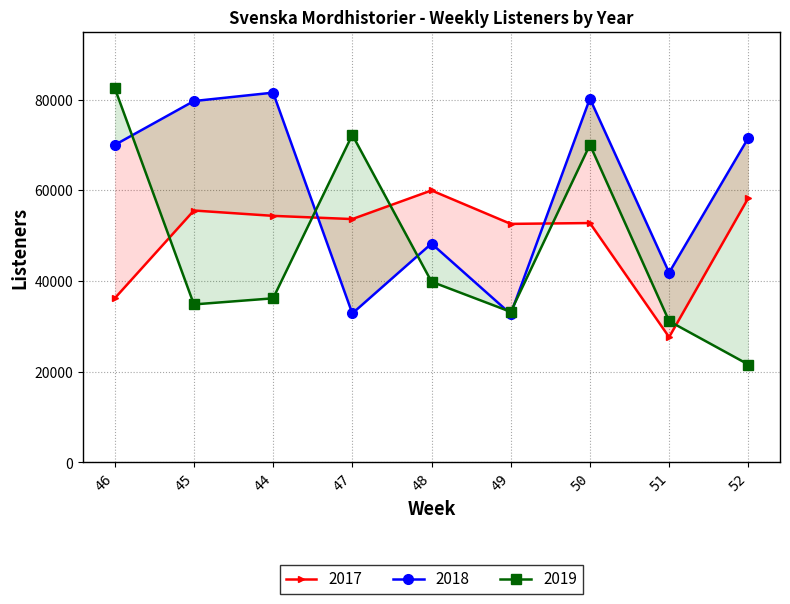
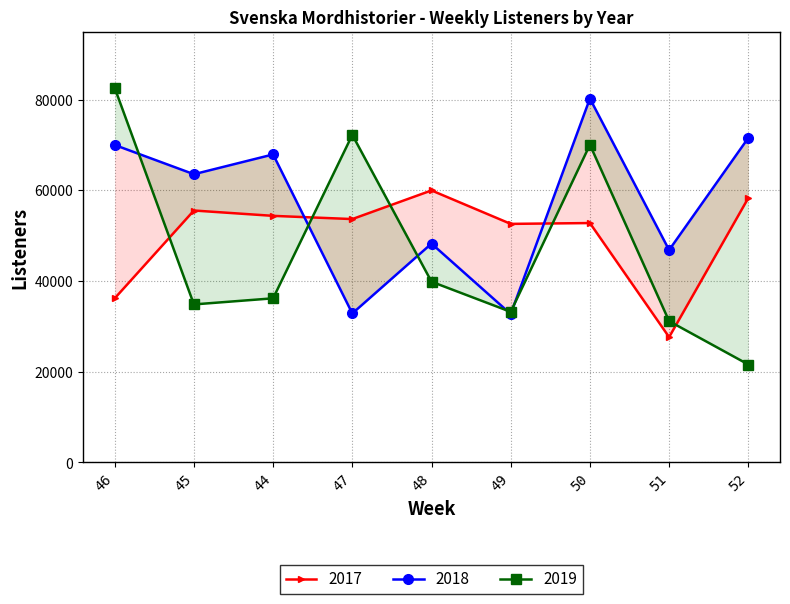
2018, 45: 80000 -> 64000
2018, 44: 82000 -> 68000
2018, 51: 42000 -> 47000
